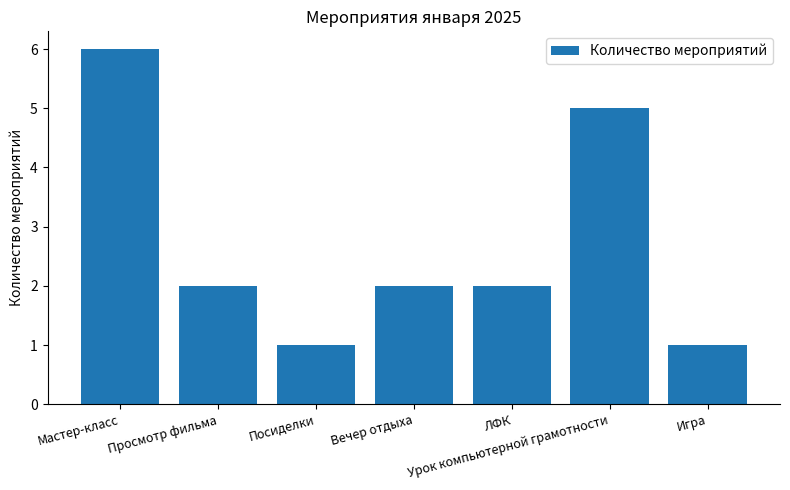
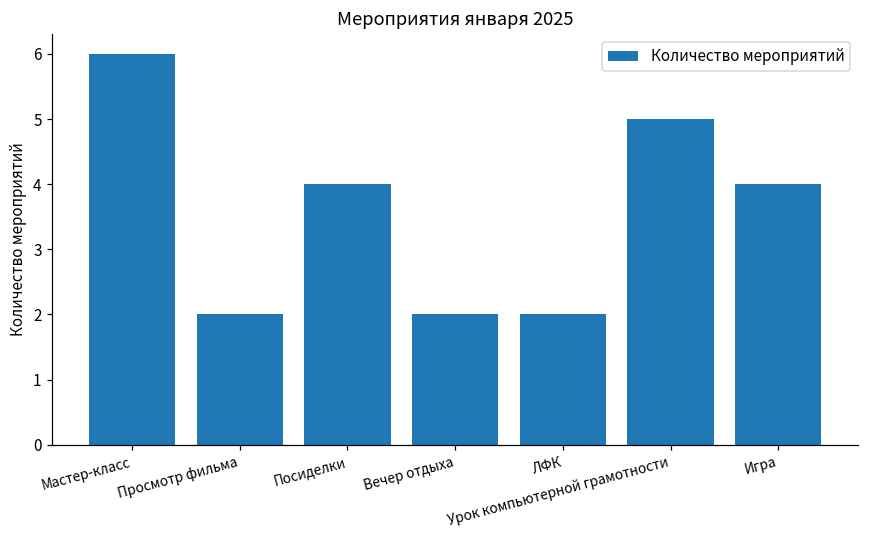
Посиделки: 1 -> 4
Игра: 1 -> 4
